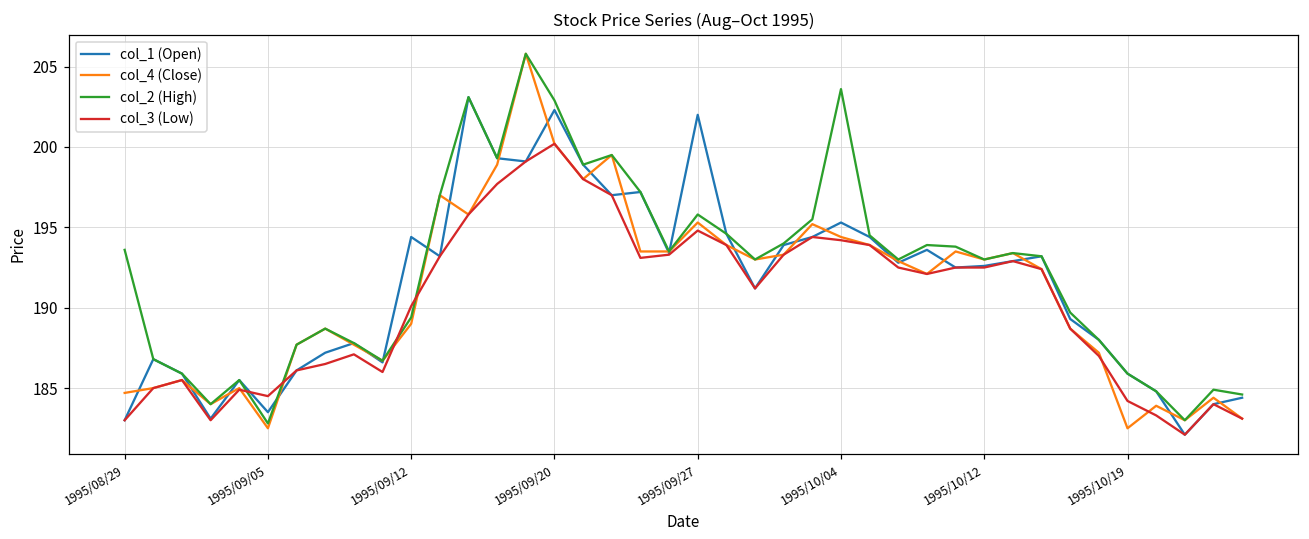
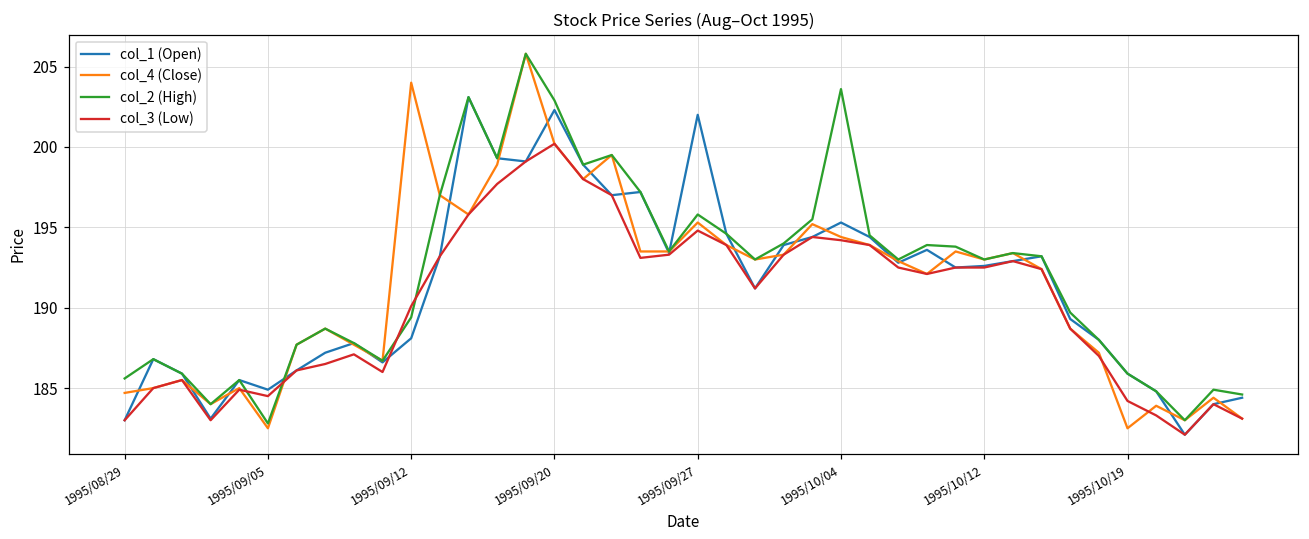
col_2 (High), 1995/08/29: 193.6 -> 185.6
col_1 (Open), 1995/09/05: 183.5 -> 184.9
col_1 (Open), 1995/09/12: 194.4 -> 188.1
col_4 (Close), 1995/09/12: 189 -> 204
